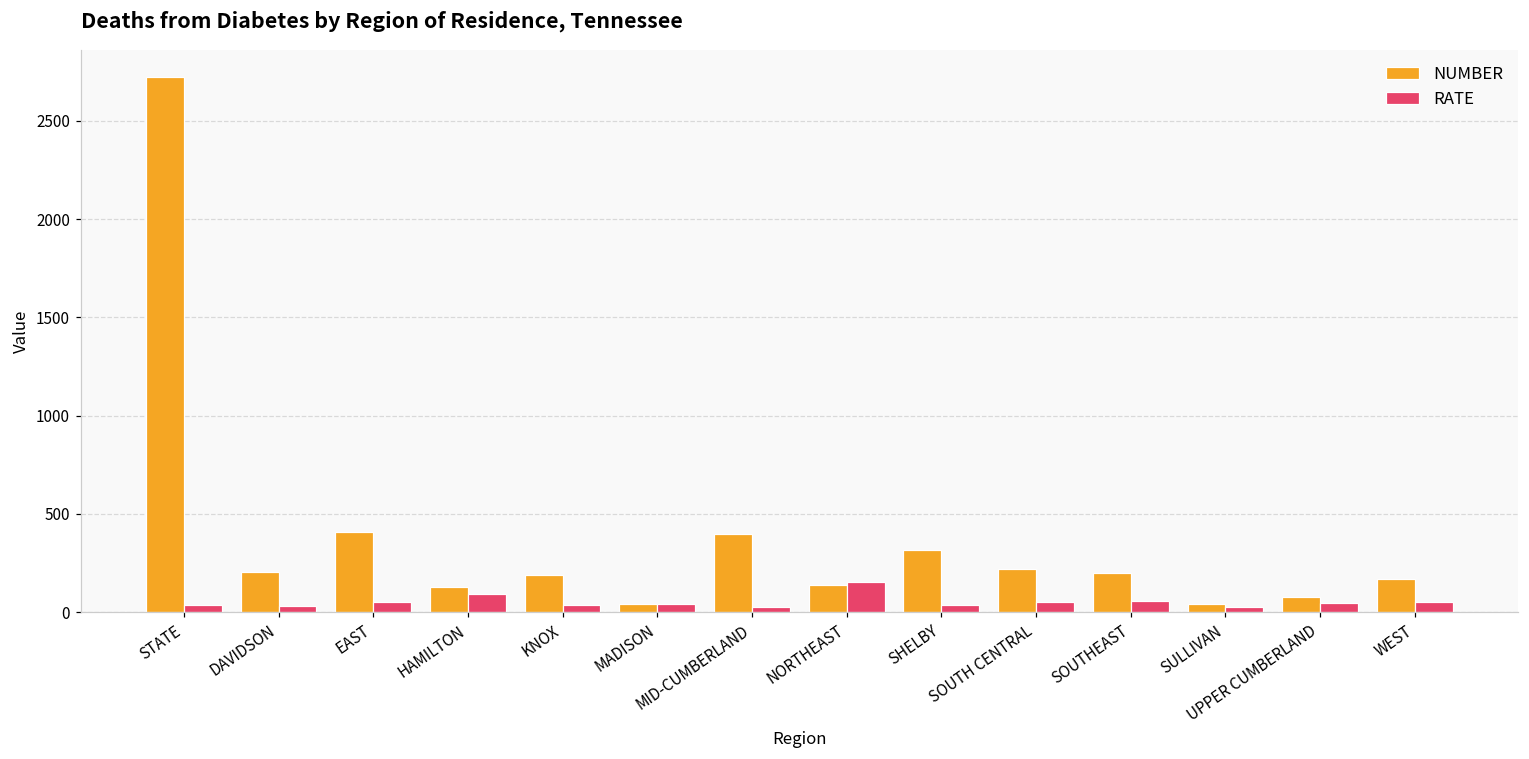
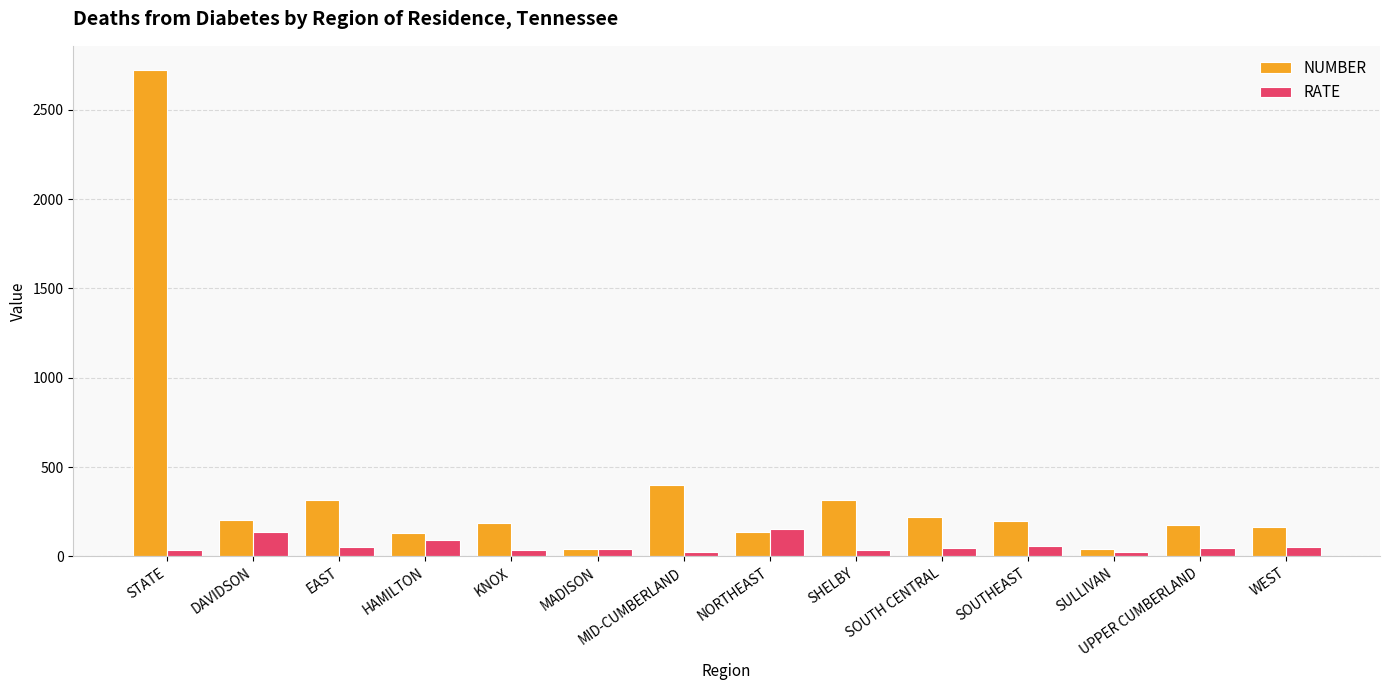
RATE, DAVIDSON: 30 -> 140
NUMBER, EAST: 410 -> 320
NUMBER, UPPER CUMBERLAND: 80 -> 180
